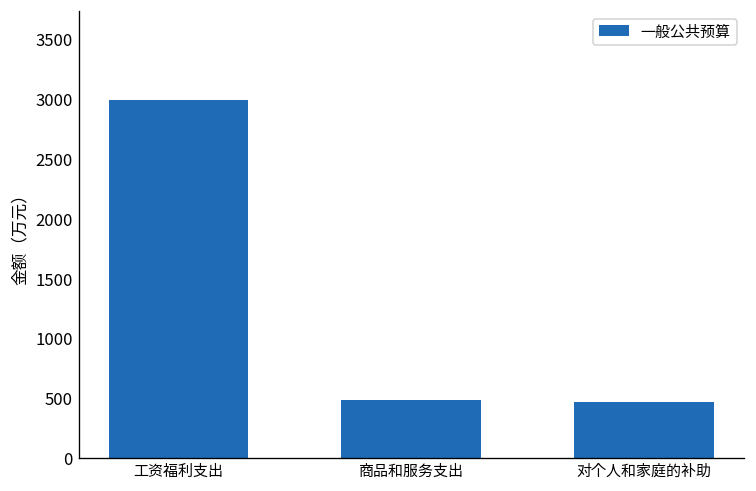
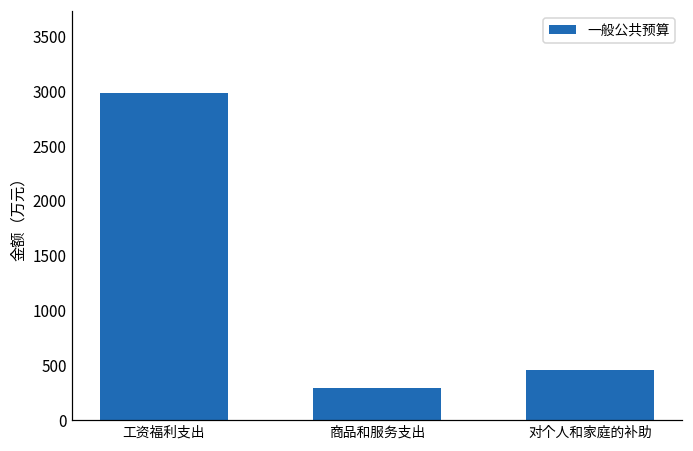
商品和服务支出: 500 -> 300
